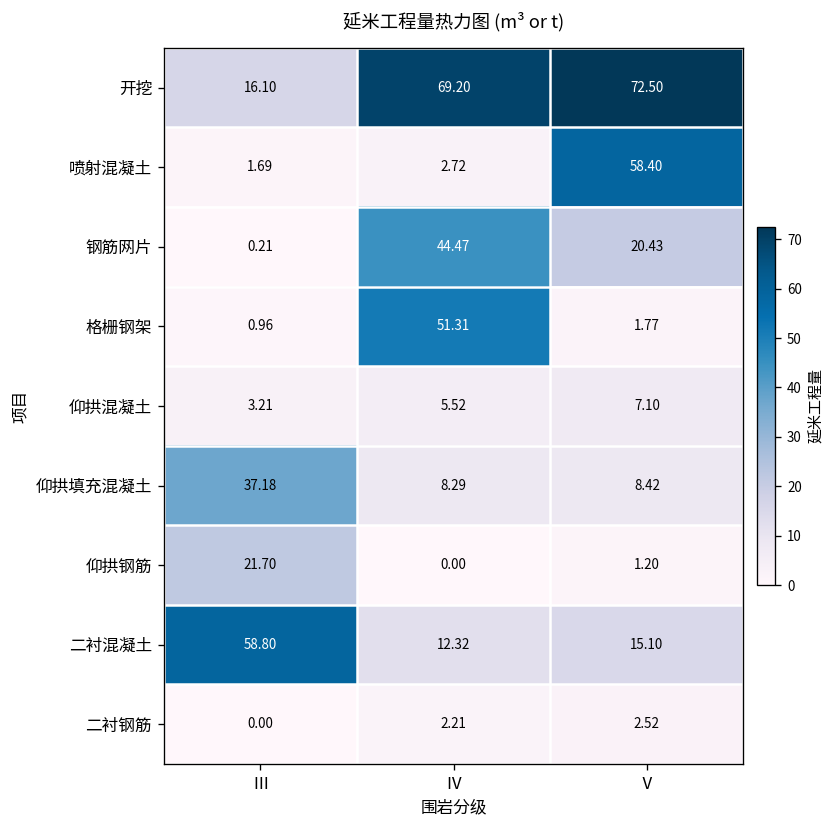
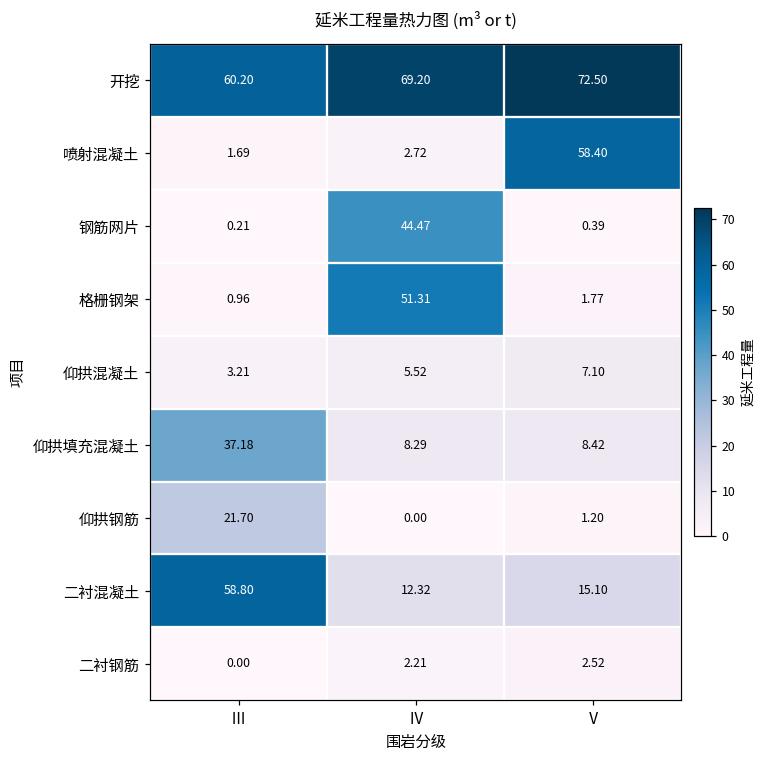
开挖, Ⅲ: 16.10 -> 60.20
钢筋网片, Ⅴ: 20.43 -> 0.39
